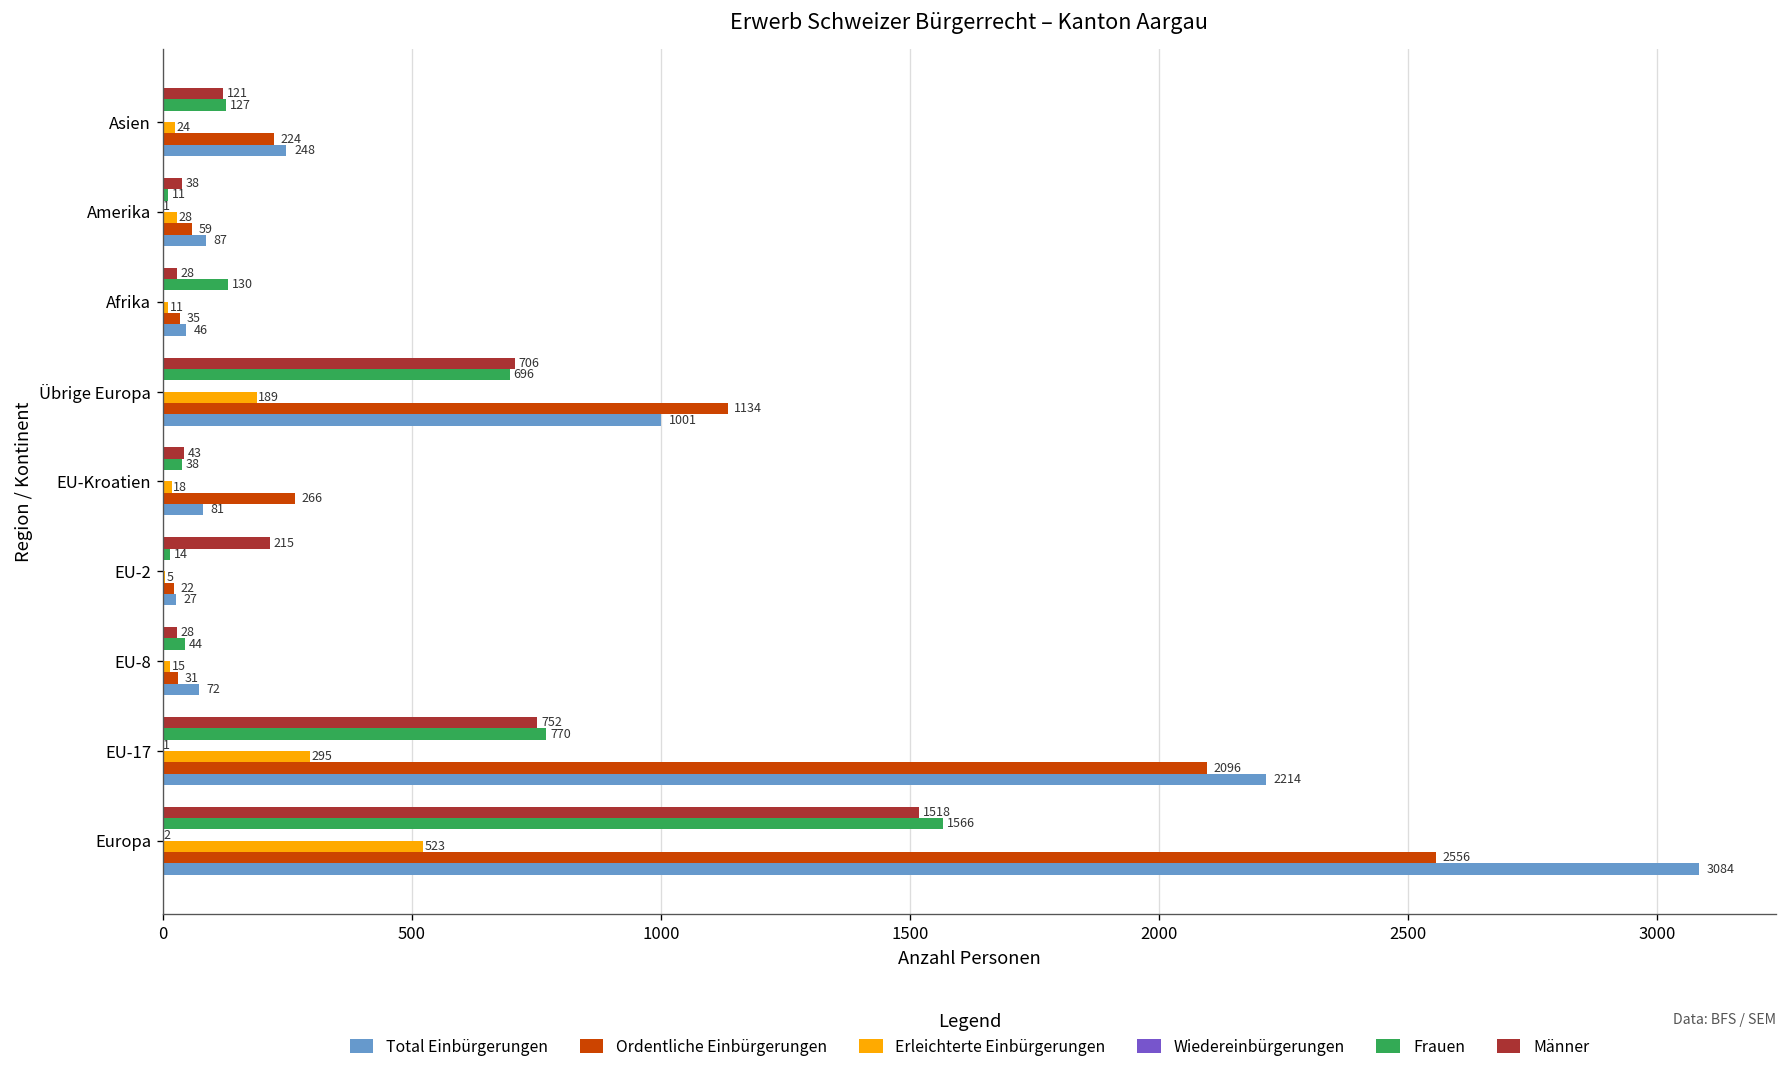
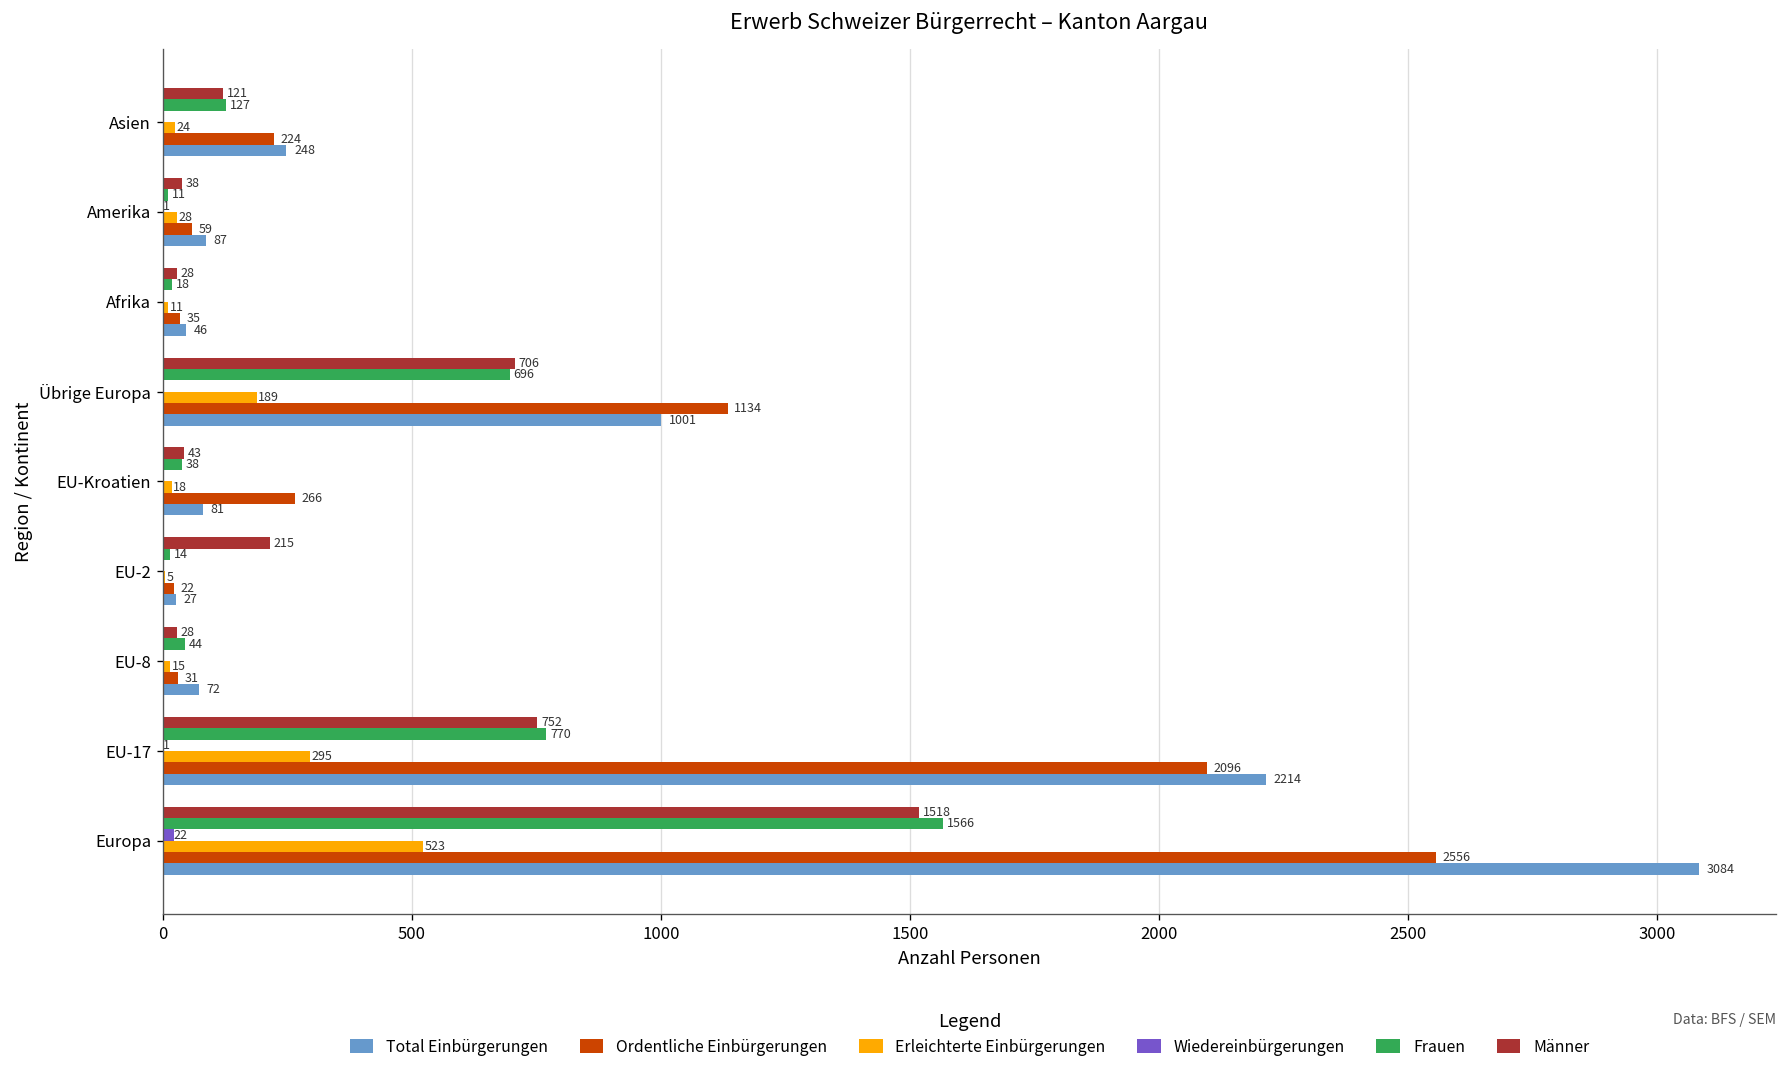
Frauen, Afrika: 130 -> 18
Wiedereinbürgerungen, Europa: 2 -> 22
